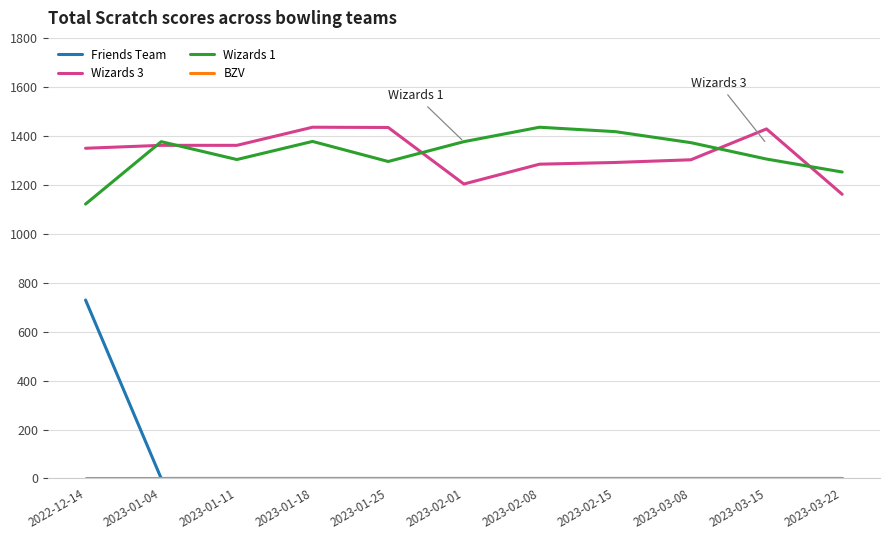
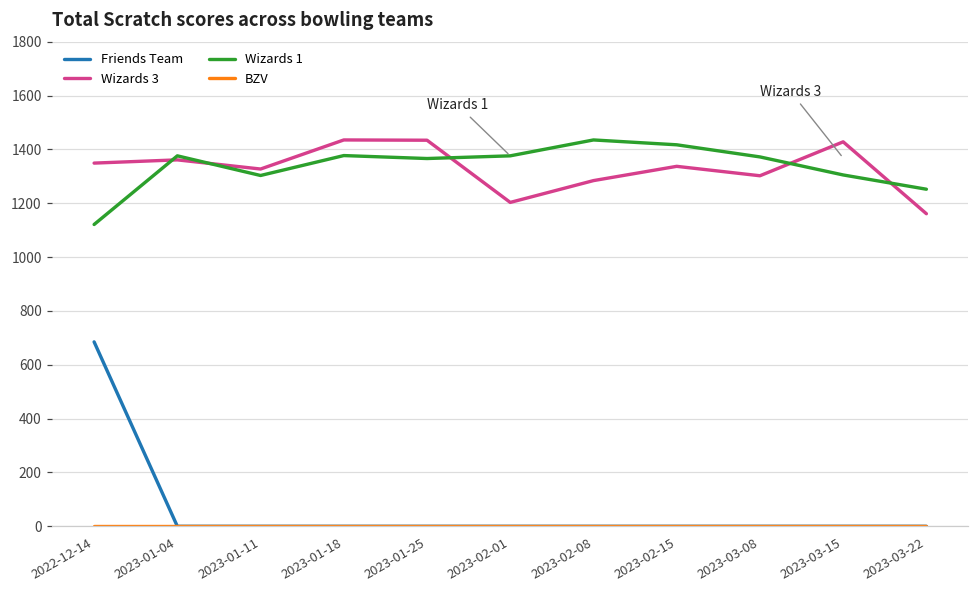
Friends Team, 2022-12-14: 730 -> 690
Wizards 3, 2023-01-11: 1360 -> 1330
Wizards 1, 2023-01-25: 1300 -> 1370
Wizards 3, 2023-02-15: 1290 -> 1340
